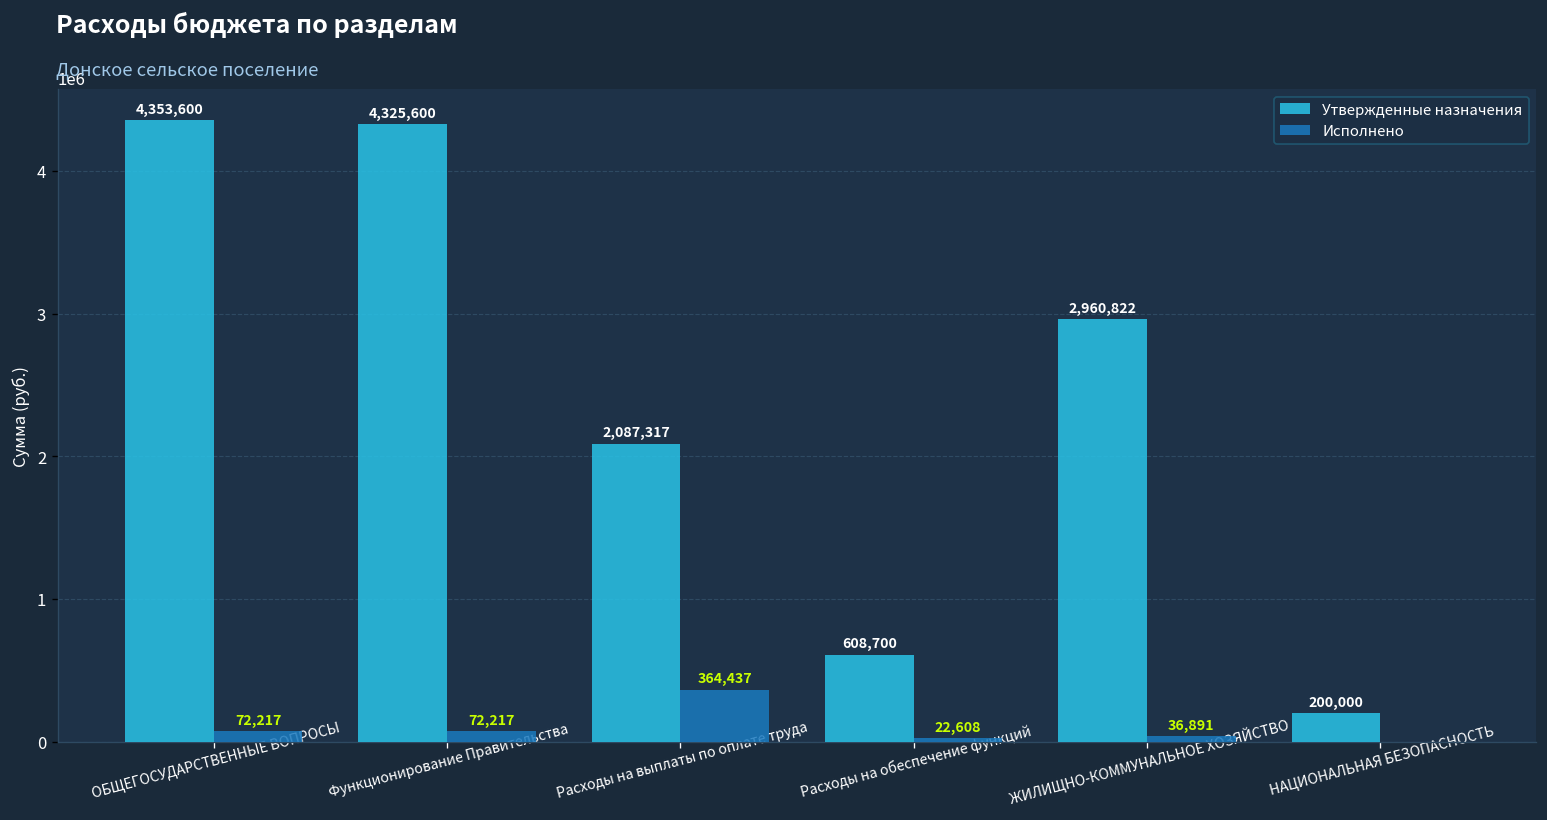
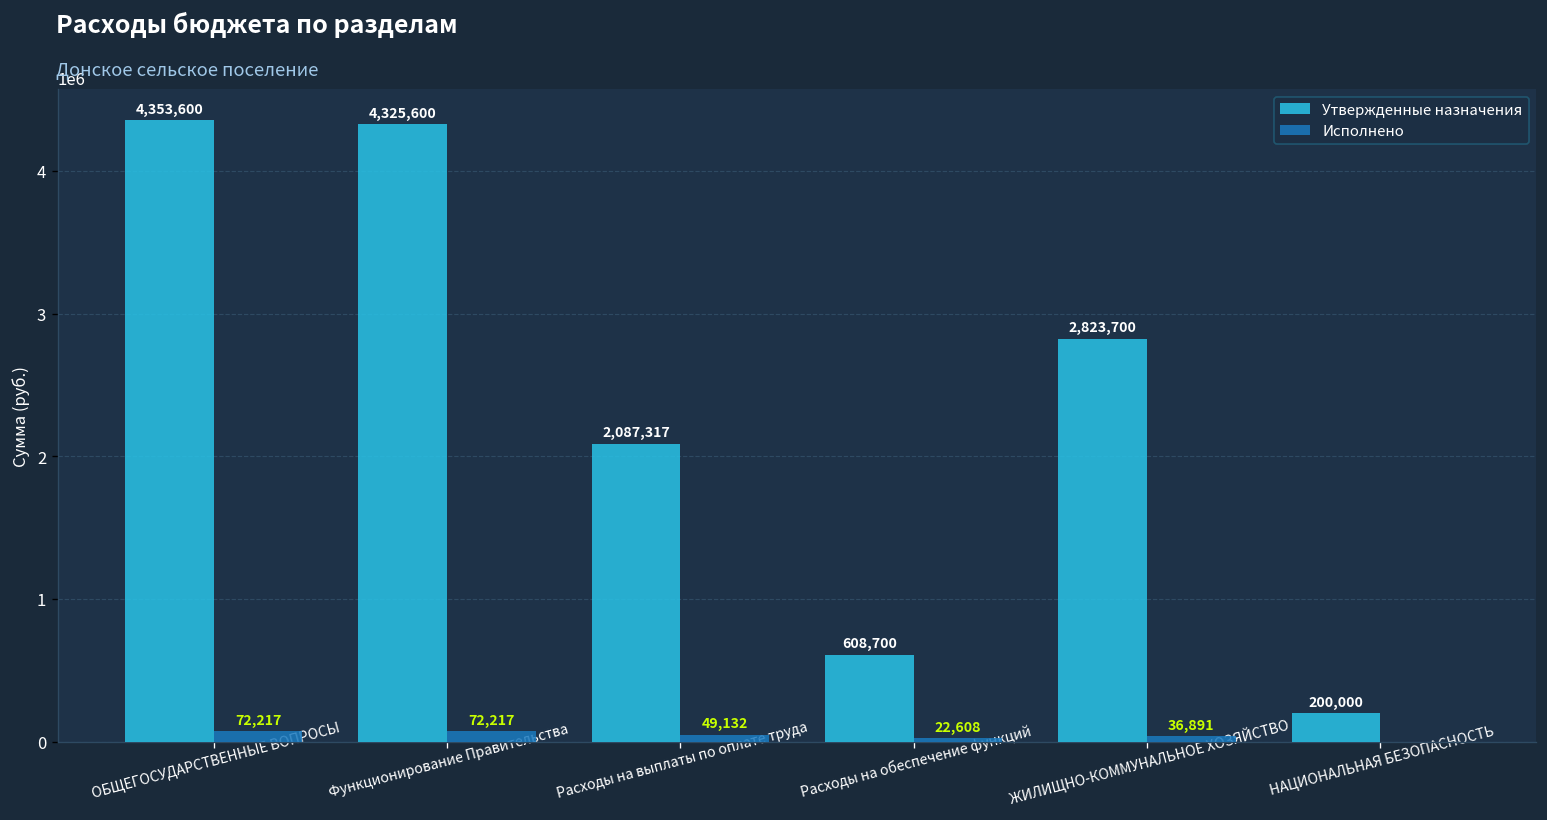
Исполнено, Расходы на выплаты по оплате труда: 364,437 -> 49,132
Утвержденные назначения, ЖИЛИЩНО-КОММУНАЛЬНОЕ ХОЗЯЙСТВО: 2,960,822 -> 2,823,700
